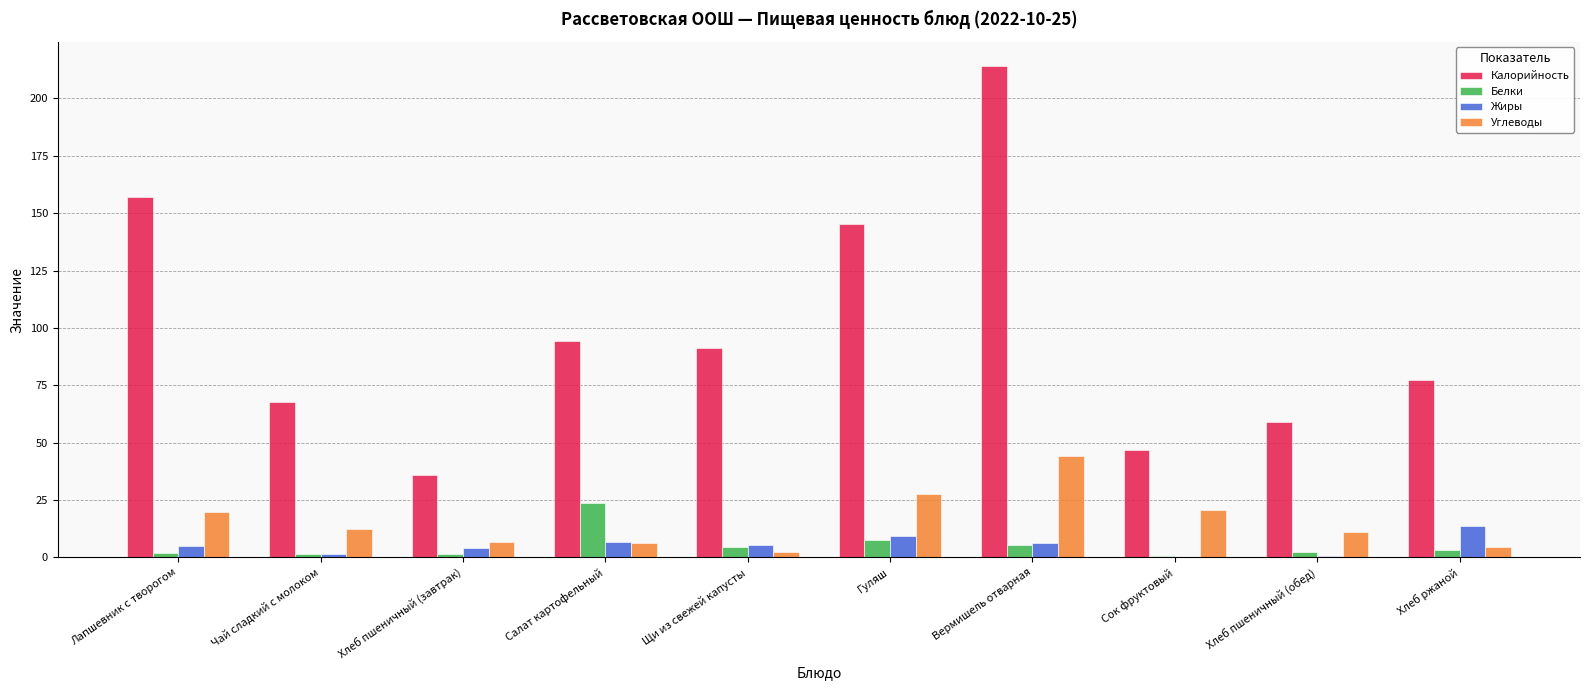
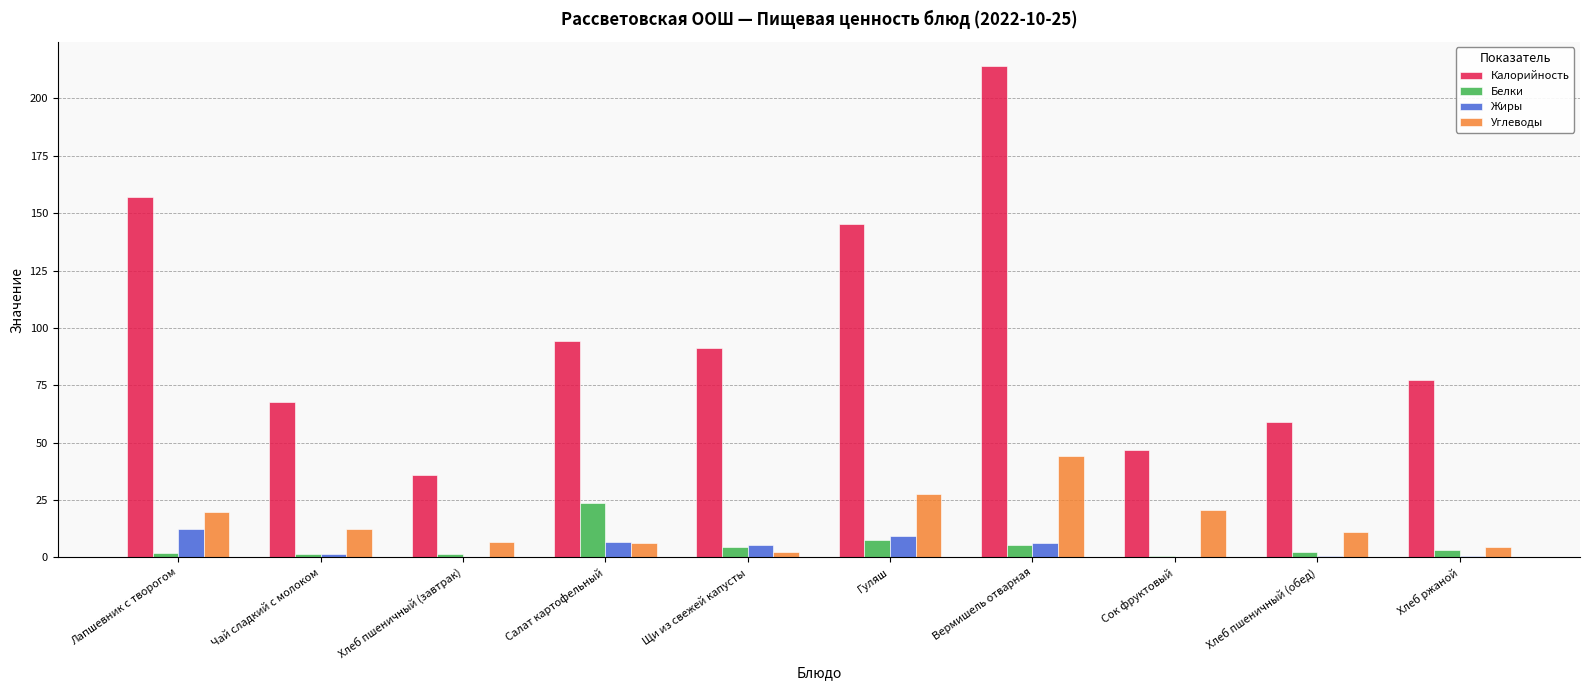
Жиры, Лапшевник с творогом: 5 -> 12
Жиры, Хлеб пшеничный (завтрак): 4 -> 0
Жиры, Хлеб ржаной: 14 -> 1
